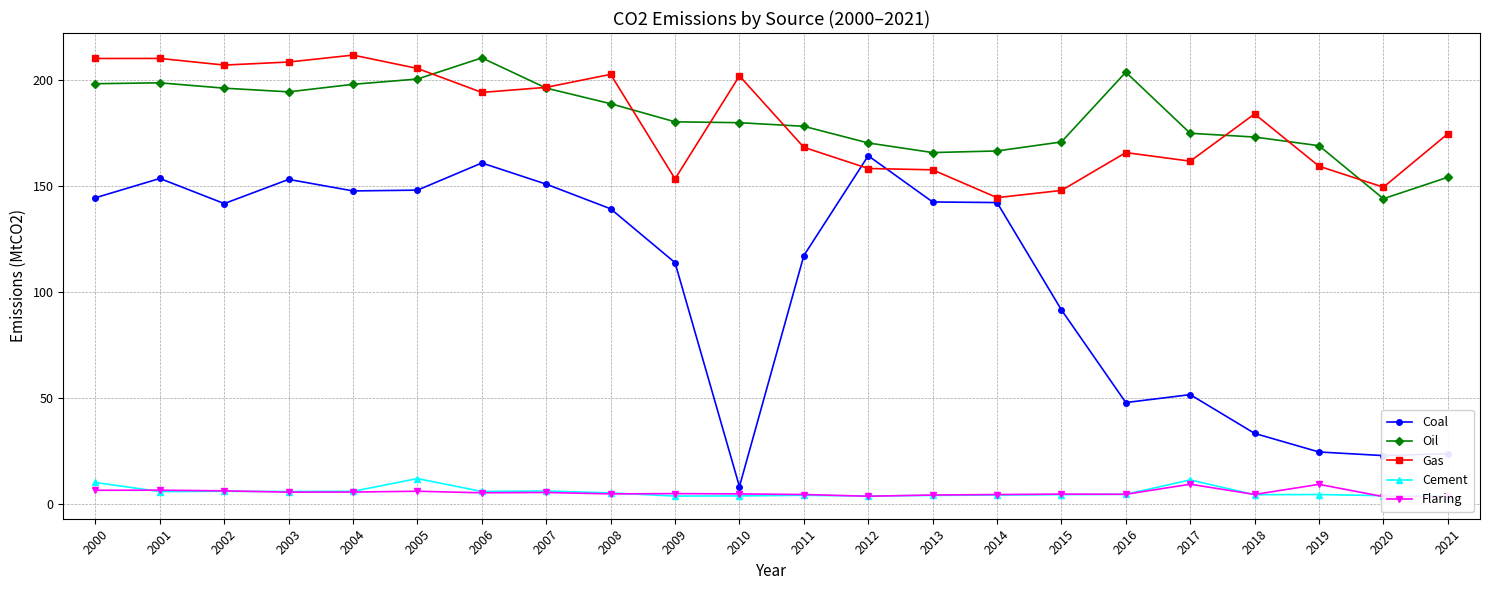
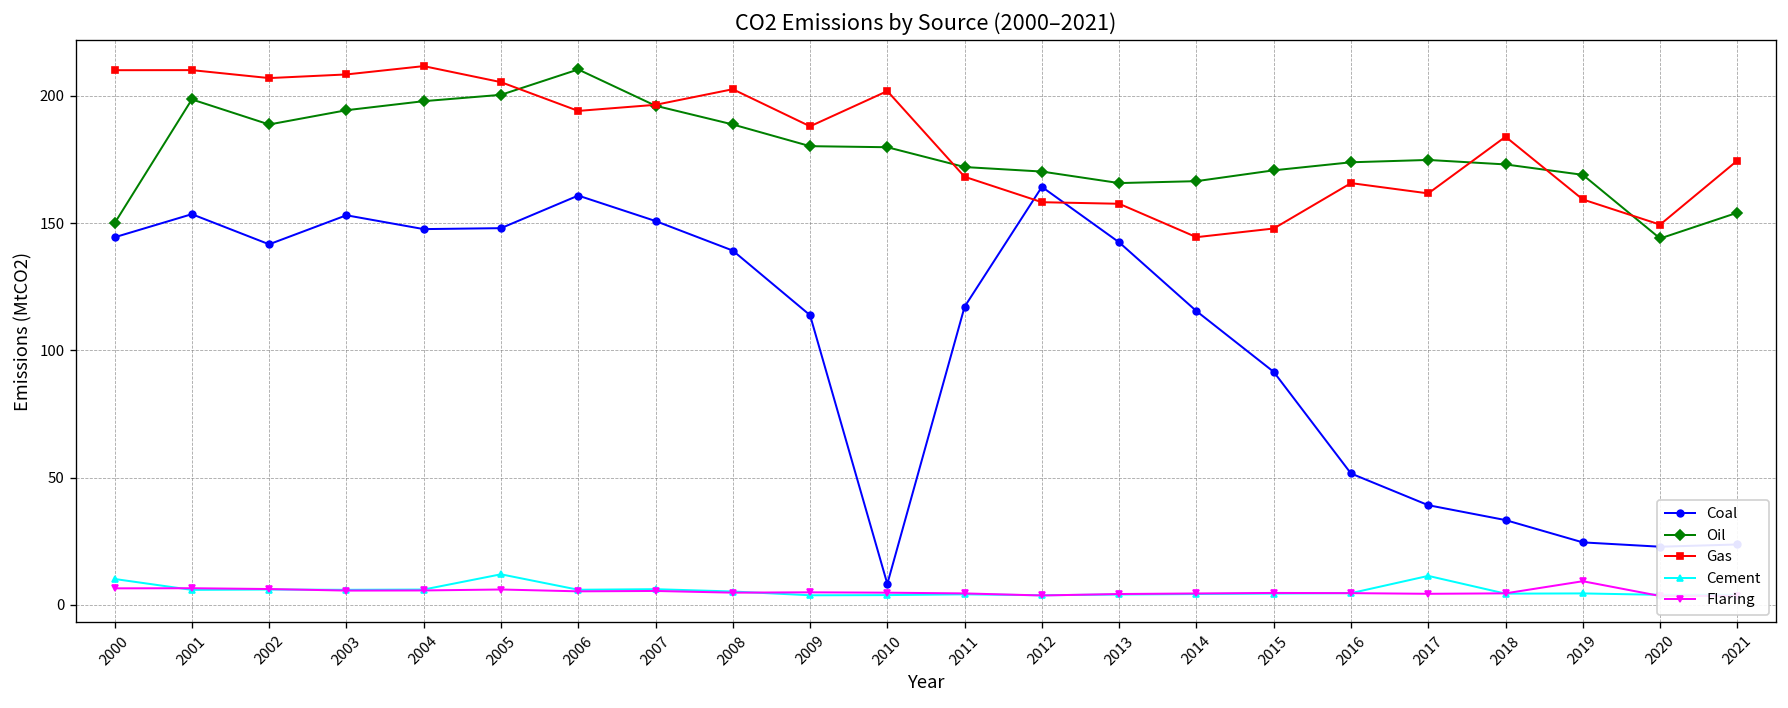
Oil, 2000: 198 -> 150
Oil, 2002: 196 -> 189
Gas, 2009: 153 -> 188
Oil, 2011: 178 -> 172
Coal, 2014: 142 -> 115
Coal, 2016: 48 -> 52
Oil, 2016: 204 -> 174
Coal, 2017: 52 -> 39
Flaring, 2017: 9 -> 4
